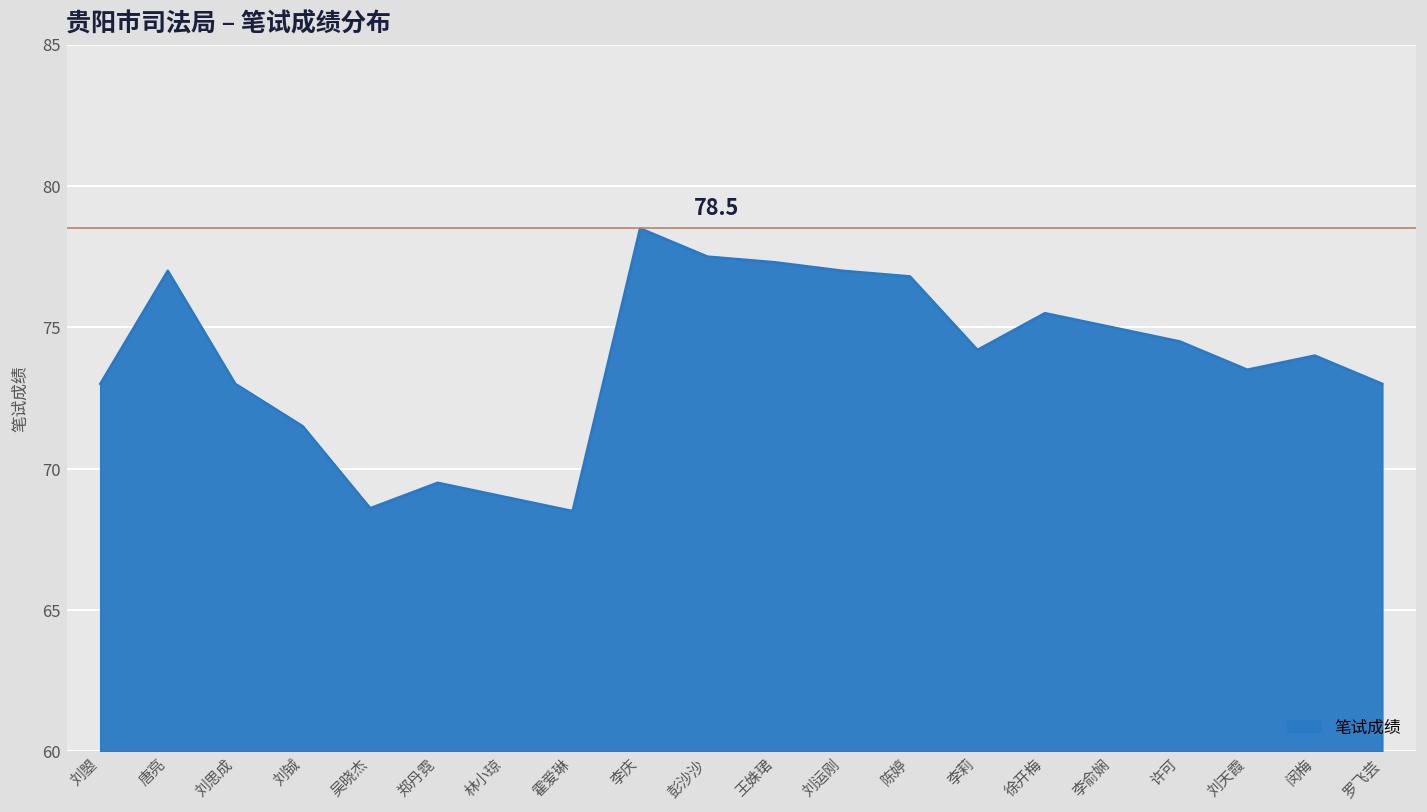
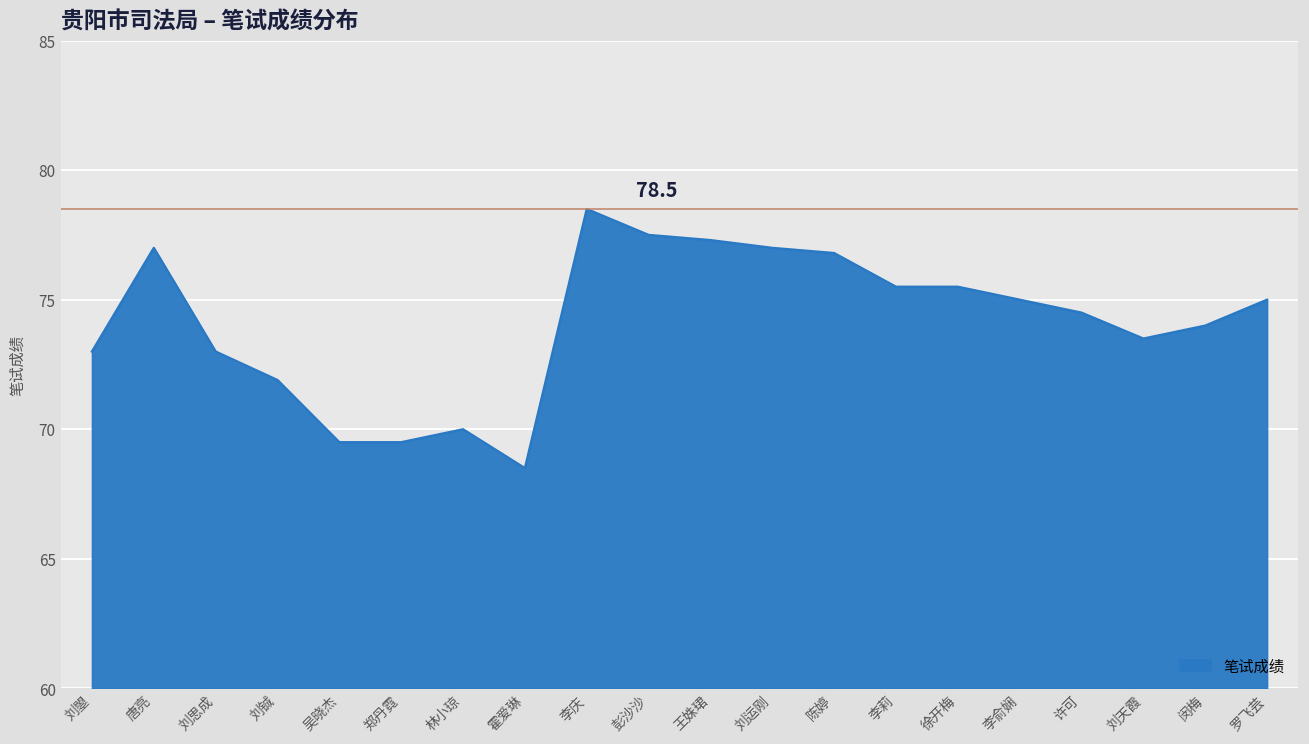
刘铖: 71.5 -> 71.9
吴晓杰: 68.6 -> 69.5
林小琼: 69 -> 70
李莉: 74.2 -> 75.5
罗飞芸: 73 -> 75
